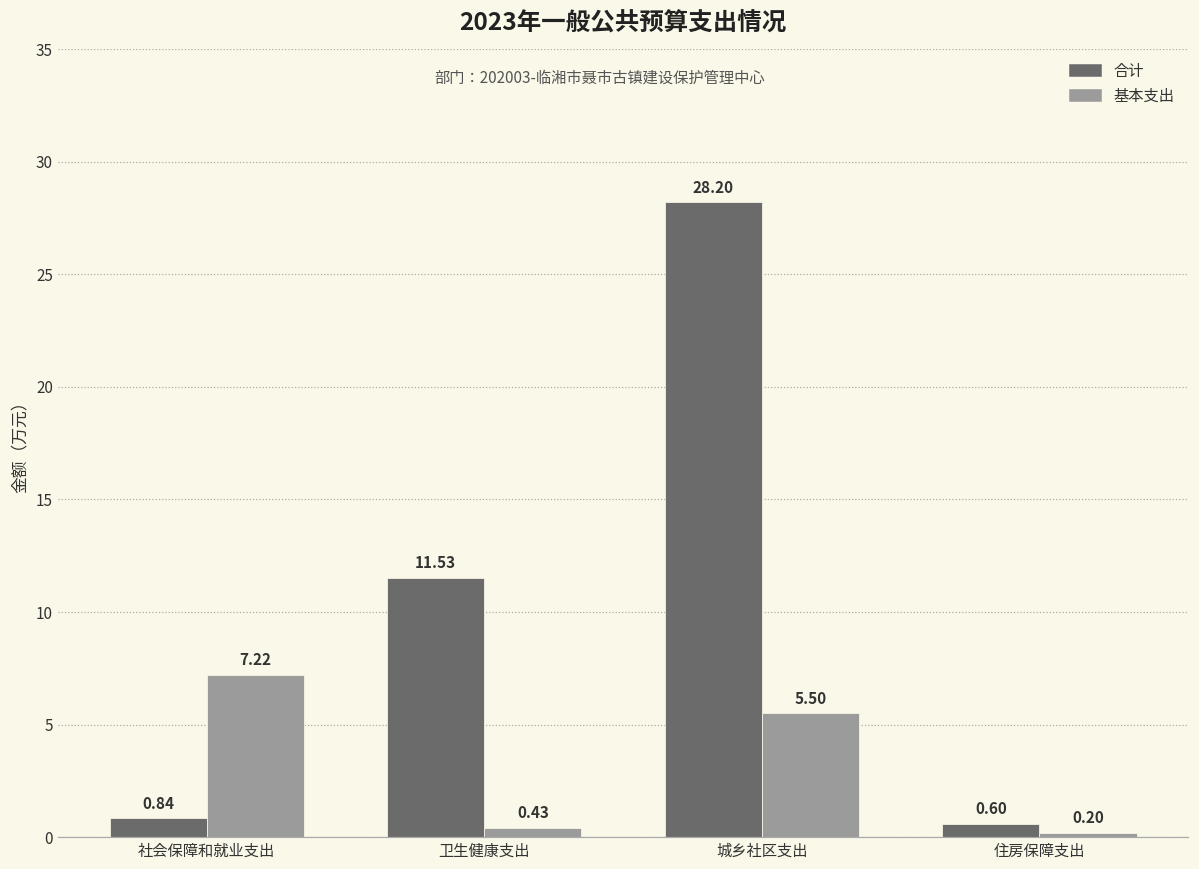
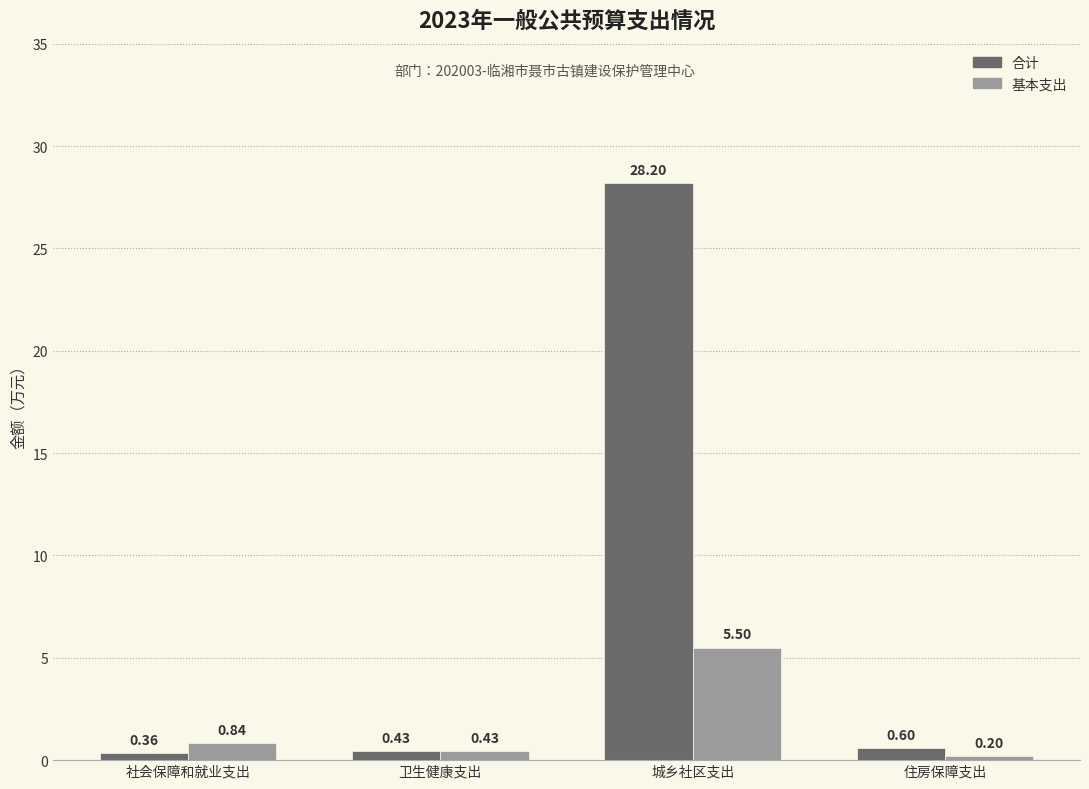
合计, 社会保障和就业支出: 0.84 -> 0.36
基本支出, 社会保障和就业支出: 7.22 -> 0.84
合计, 卫生健康支出: 11.53 -> 0.43
